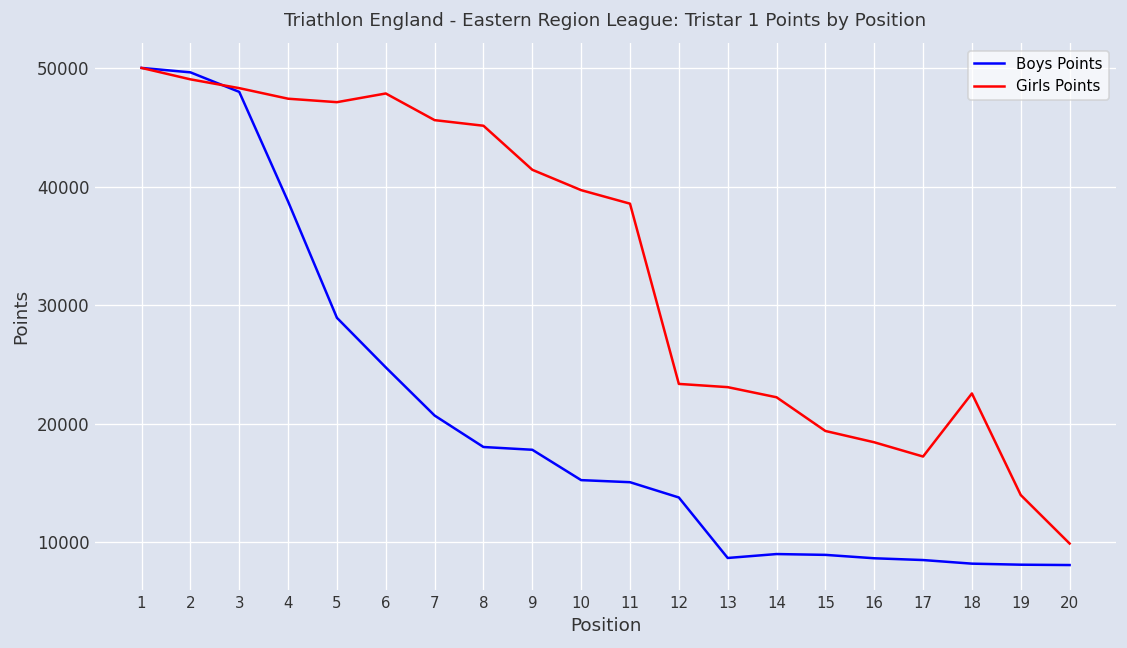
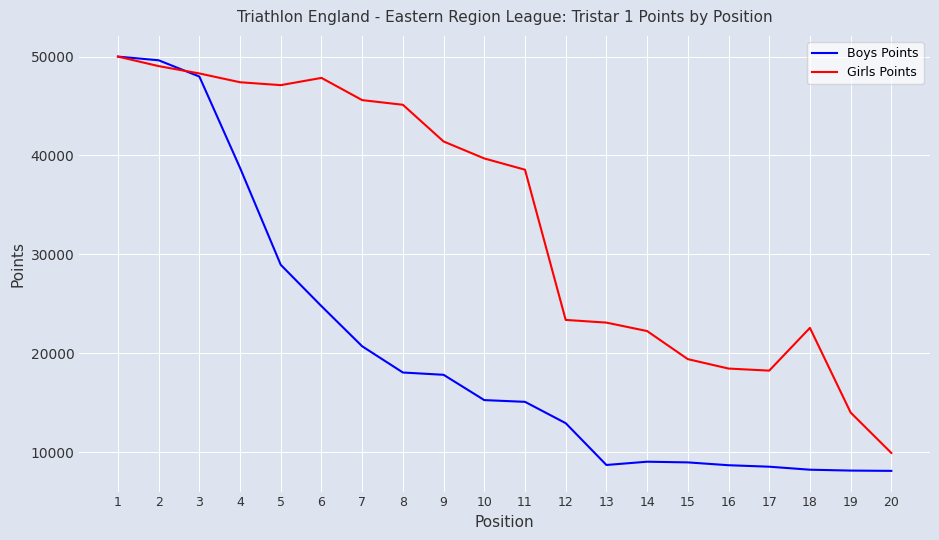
Boys Points, 12: 14000 -> 13000
Girls Points, 17: 17000 -> 18000
